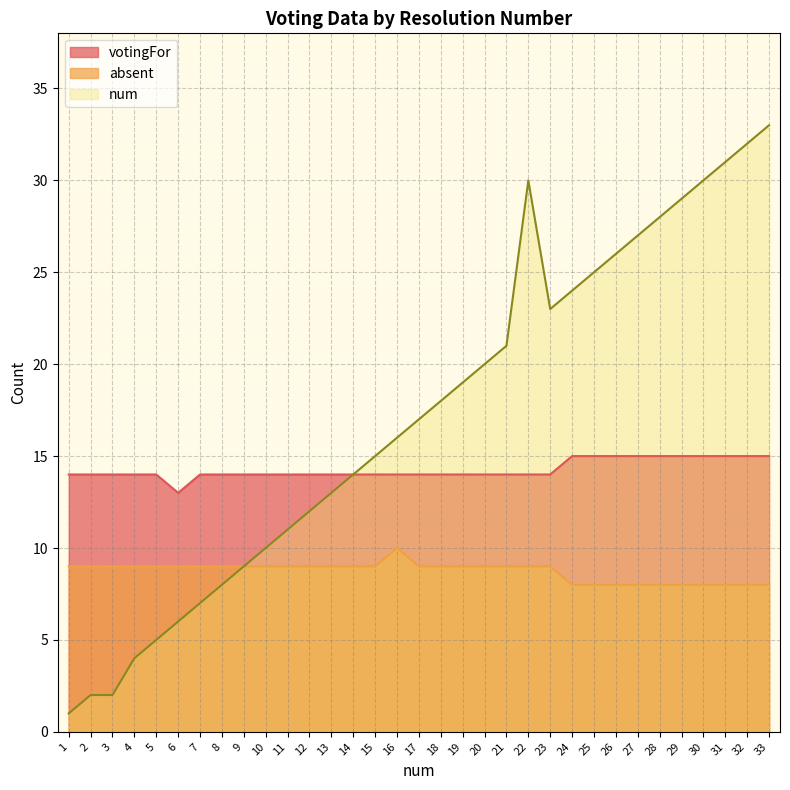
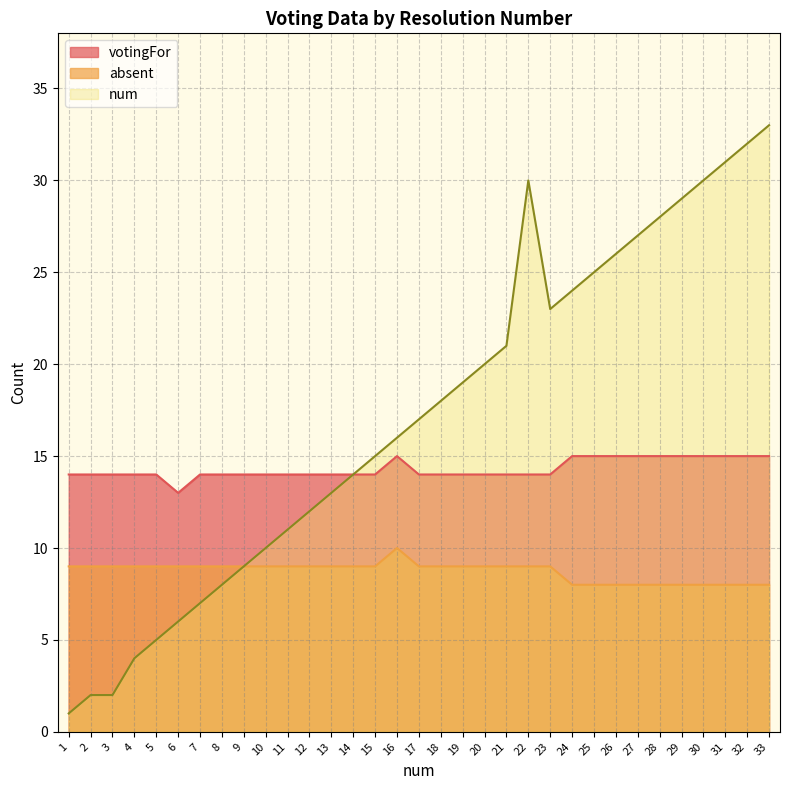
Voting Data by Resolution Number, votingFor, 16: 14 -> 15
